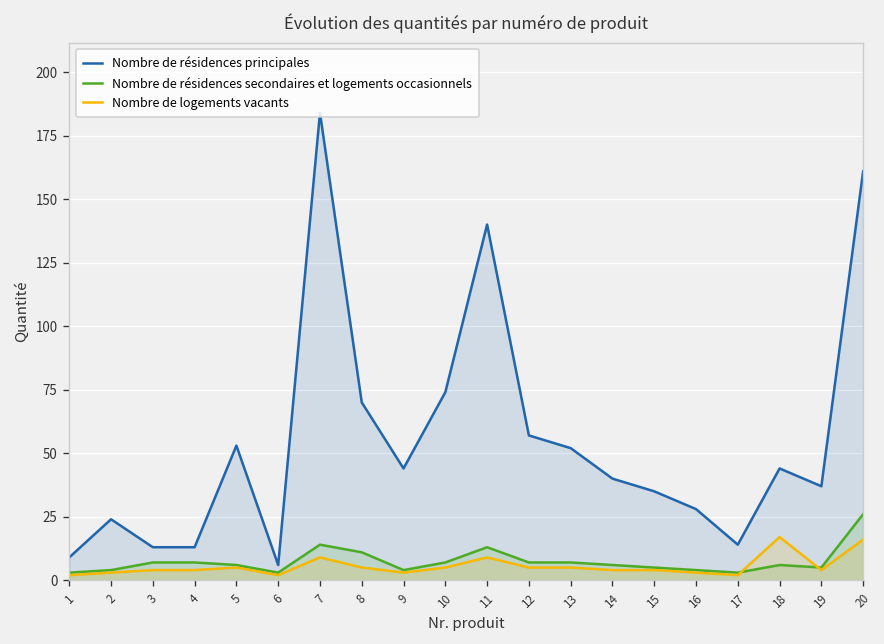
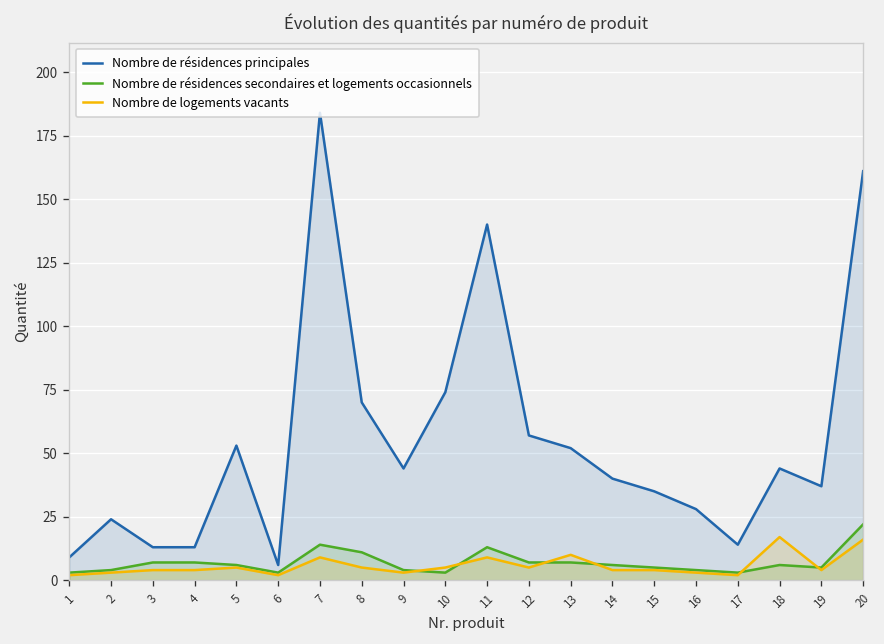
Nombre de résidences secondaires et logements occasionnels, 10: 7 -> 3
Nombre de logements vacants, 13: 5 -> 10
Nombre de résidences secondaires et logements occasionnels, 20: 26 -> 22
